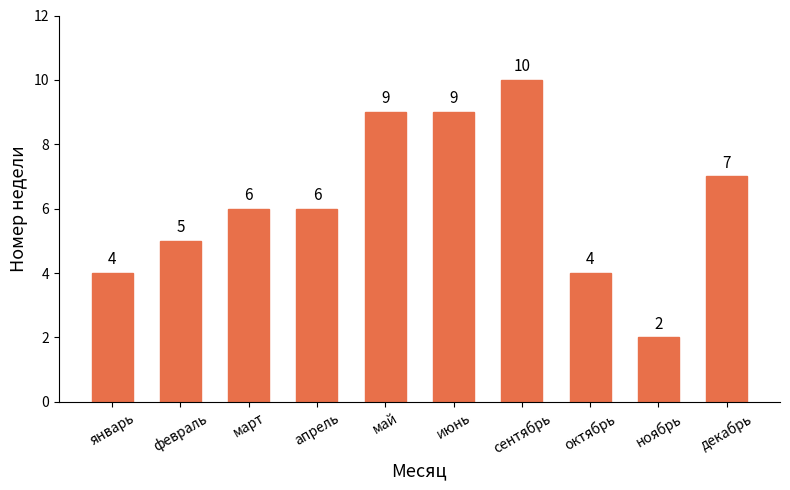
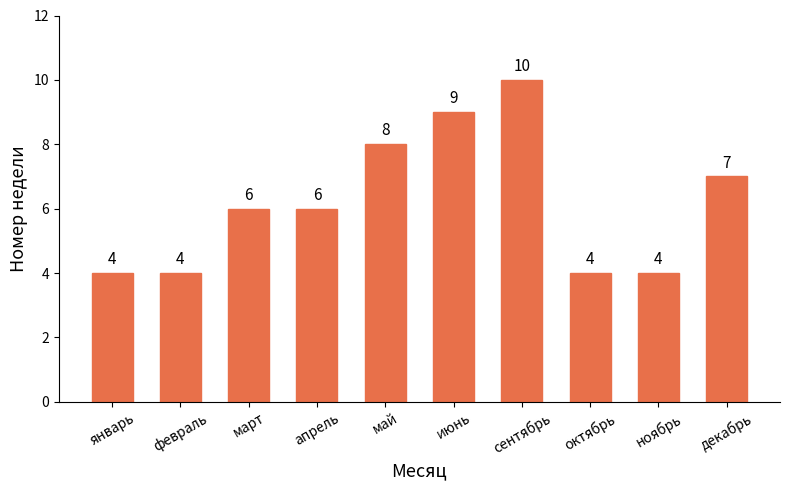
февраль: 5 -> 4
май: 9 -> 8
ноябрь: 2 -> 4
